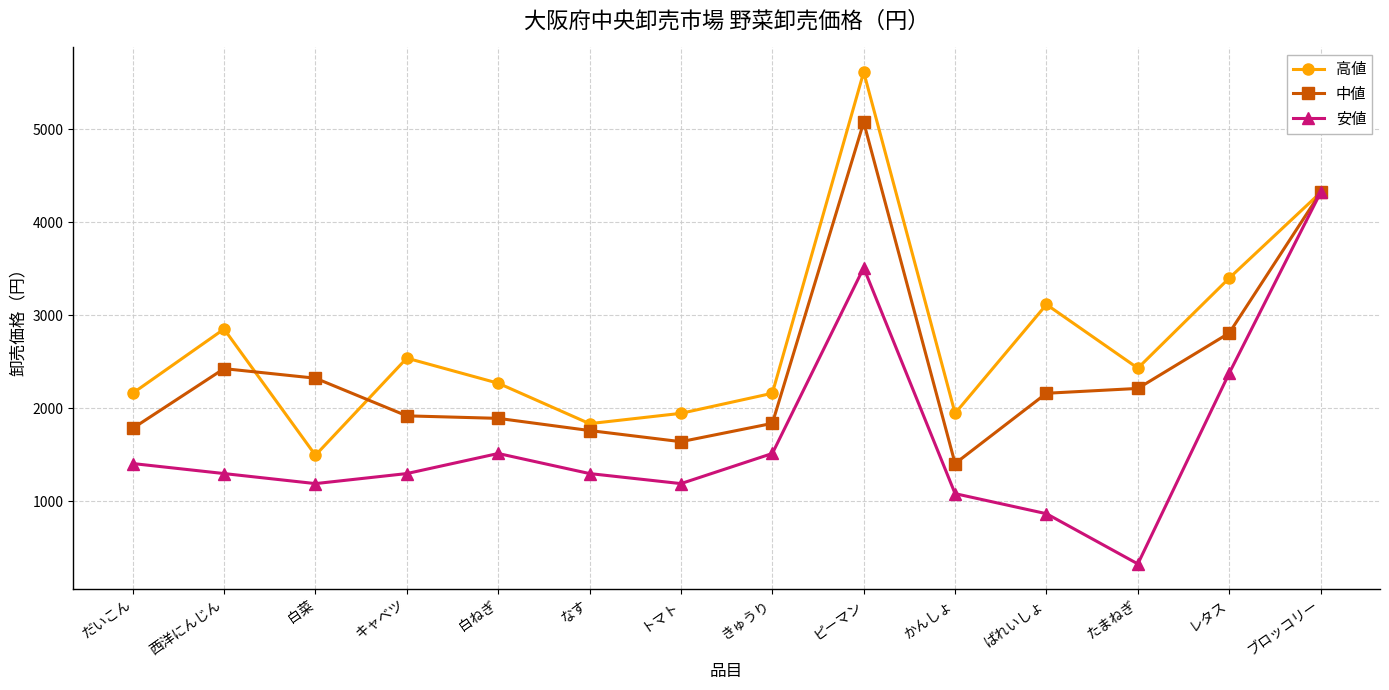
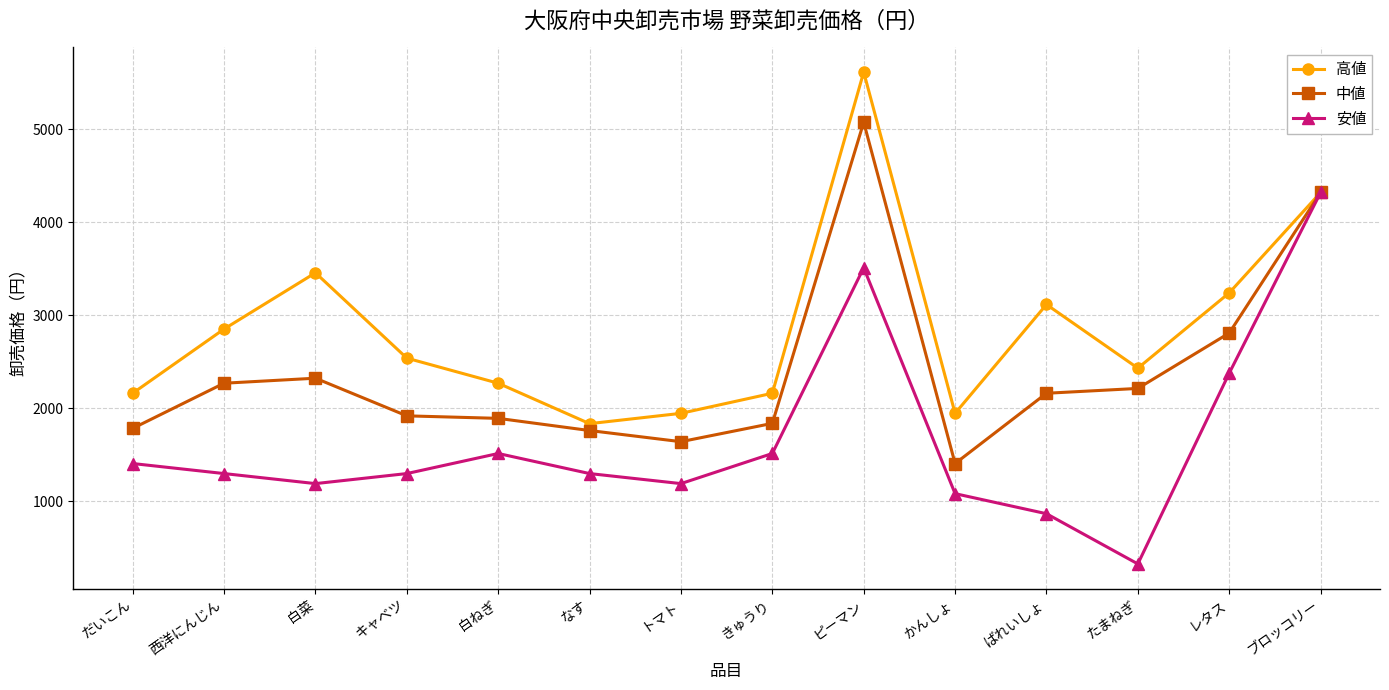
中値, 西洋にんじん: 2400 -> 2300
高値, 白菜: 1500 -> 3500
高値, レタス: 3400 -> 3200
